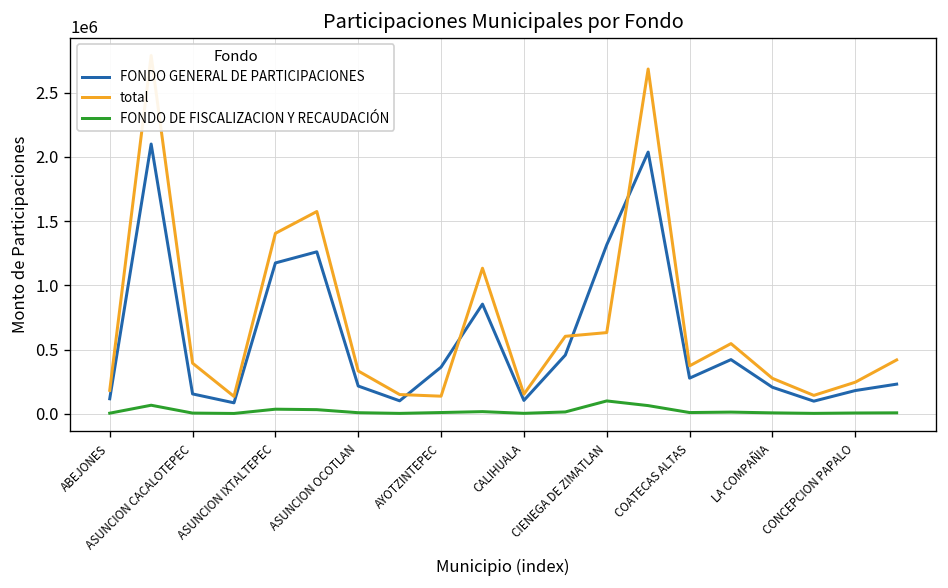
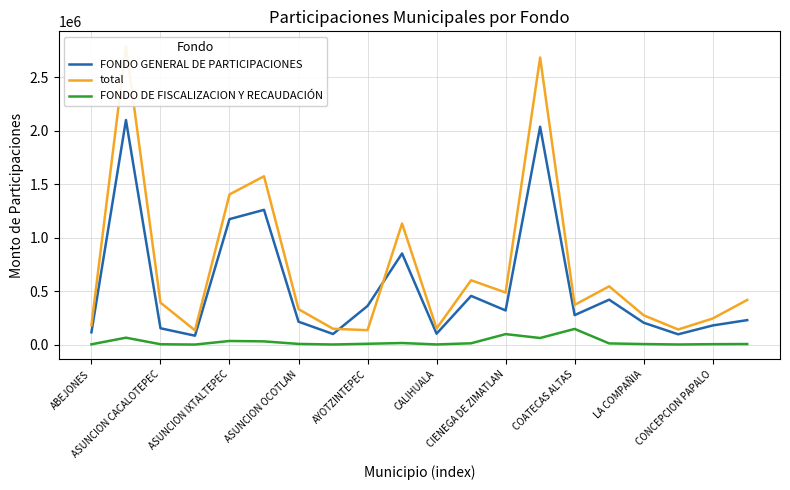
FONDO GENERAL DE PARTICIPACIONES, CIENEGA DE ZIMATLAN: 1320000 -> 320000
total, CIENEGA DE ZIMATLAN: 630000 -> 490000
FONDO DE FISCALIZACION Y RECAUDACIÓN, COATECAS ALTAS: 10000 -> 150000
